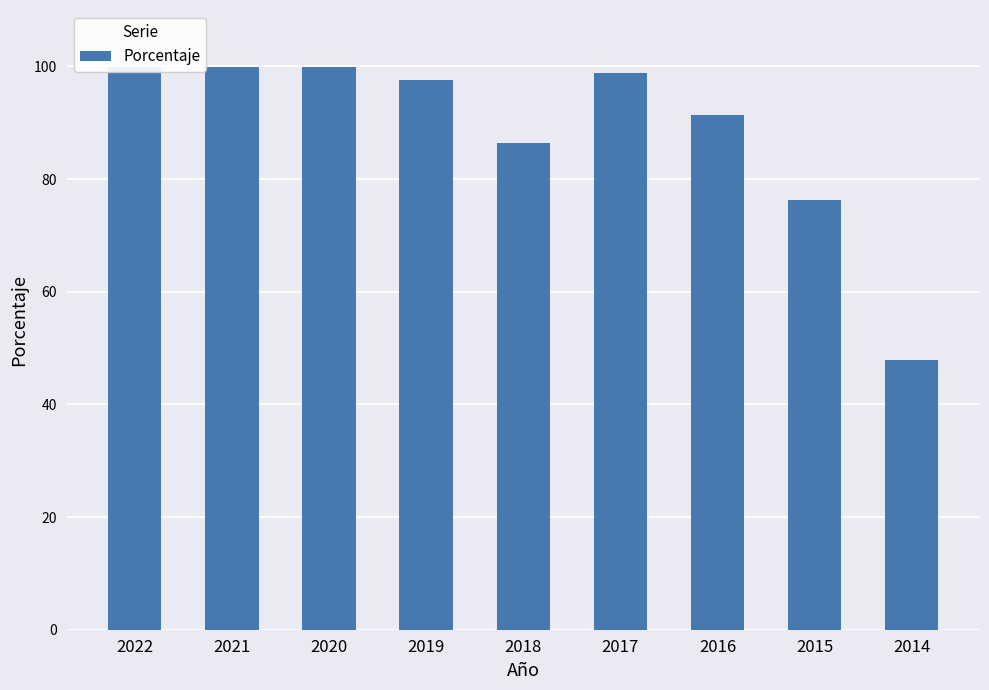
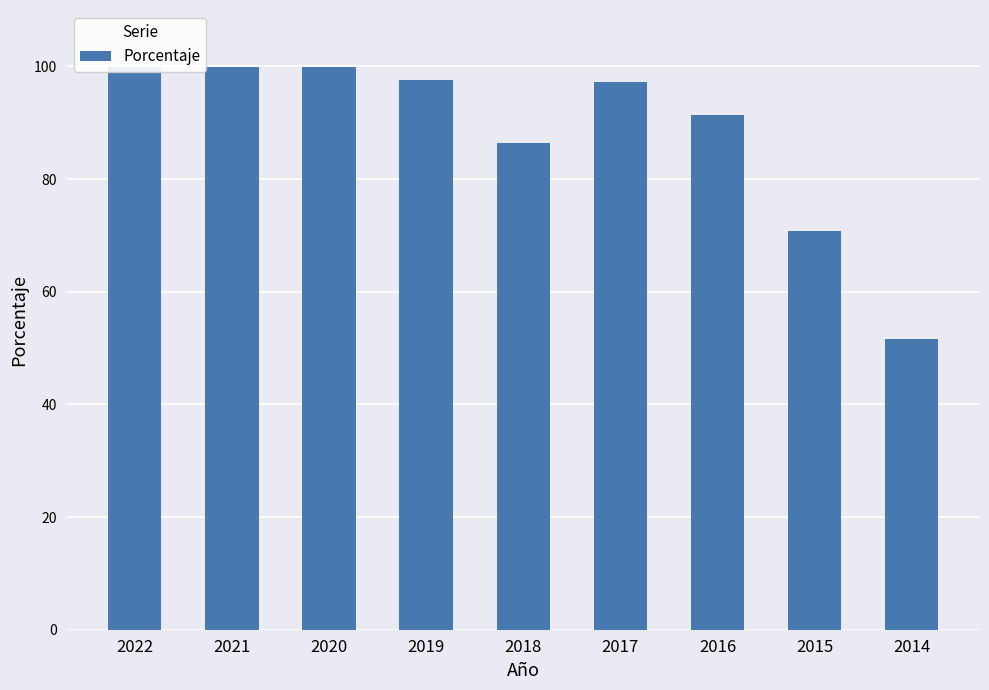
2017: 99 -> 97
2015: 76 -> 71
2014: 48 -> 52
